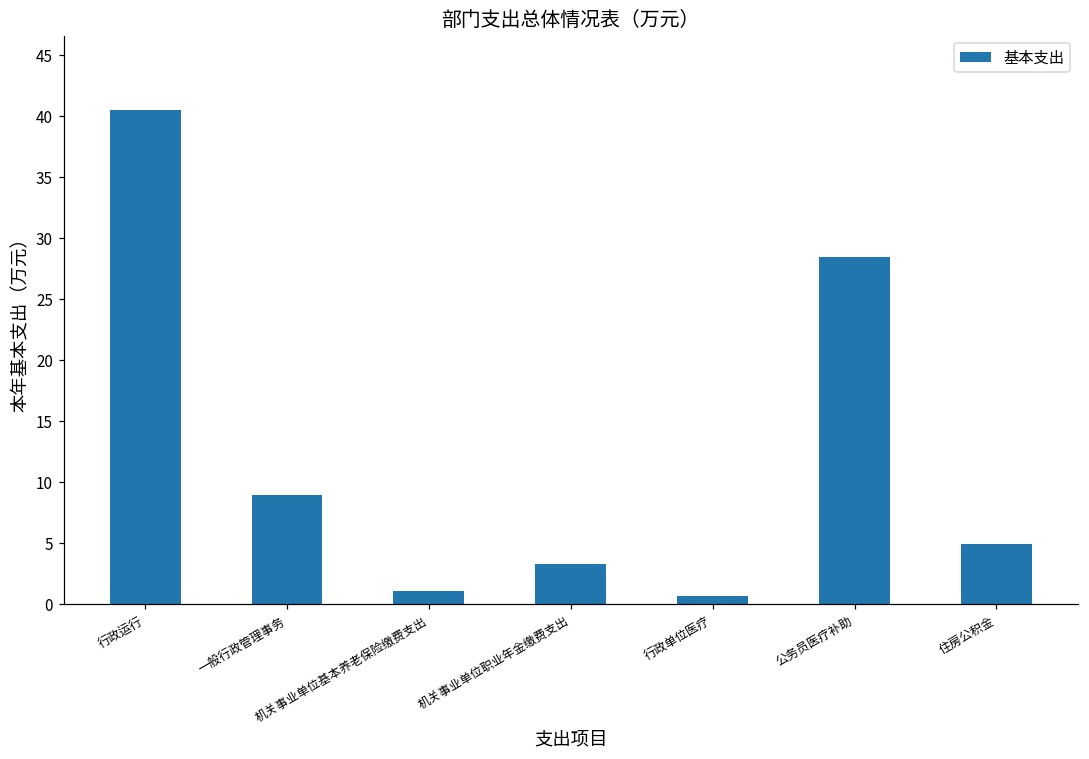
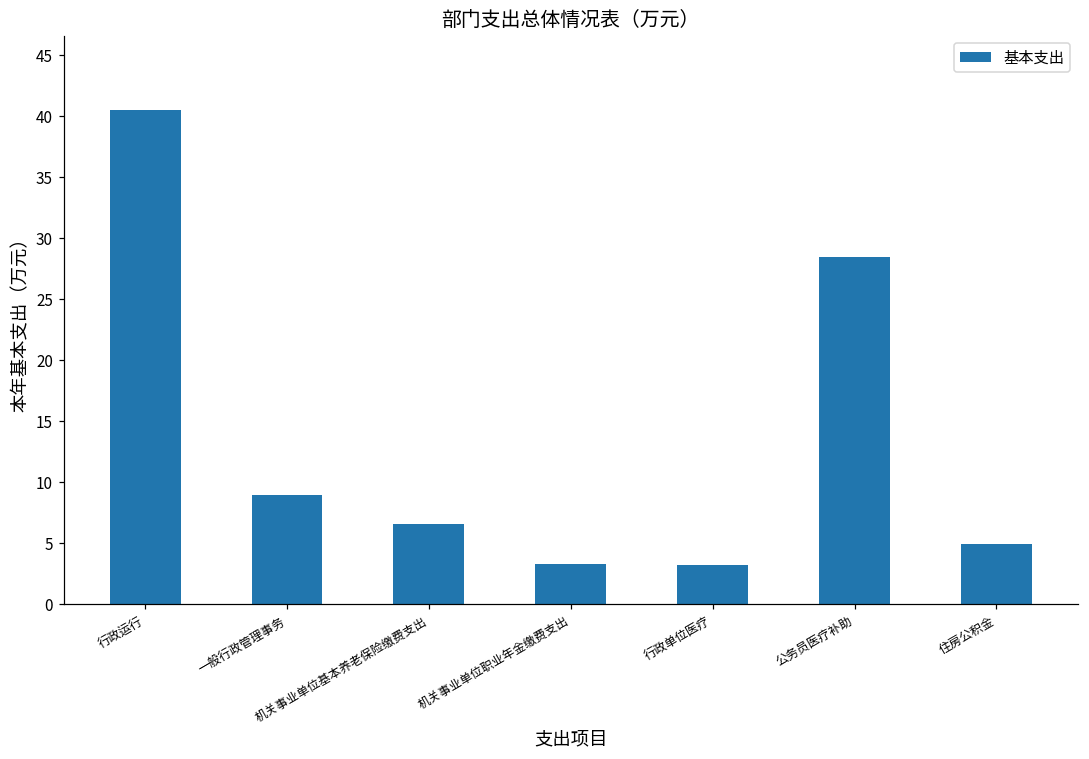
机关事业单位基本养老保险缴费支出: 1.1 -> 6.6
行政单位医疗: 0.7 -> 3.2
